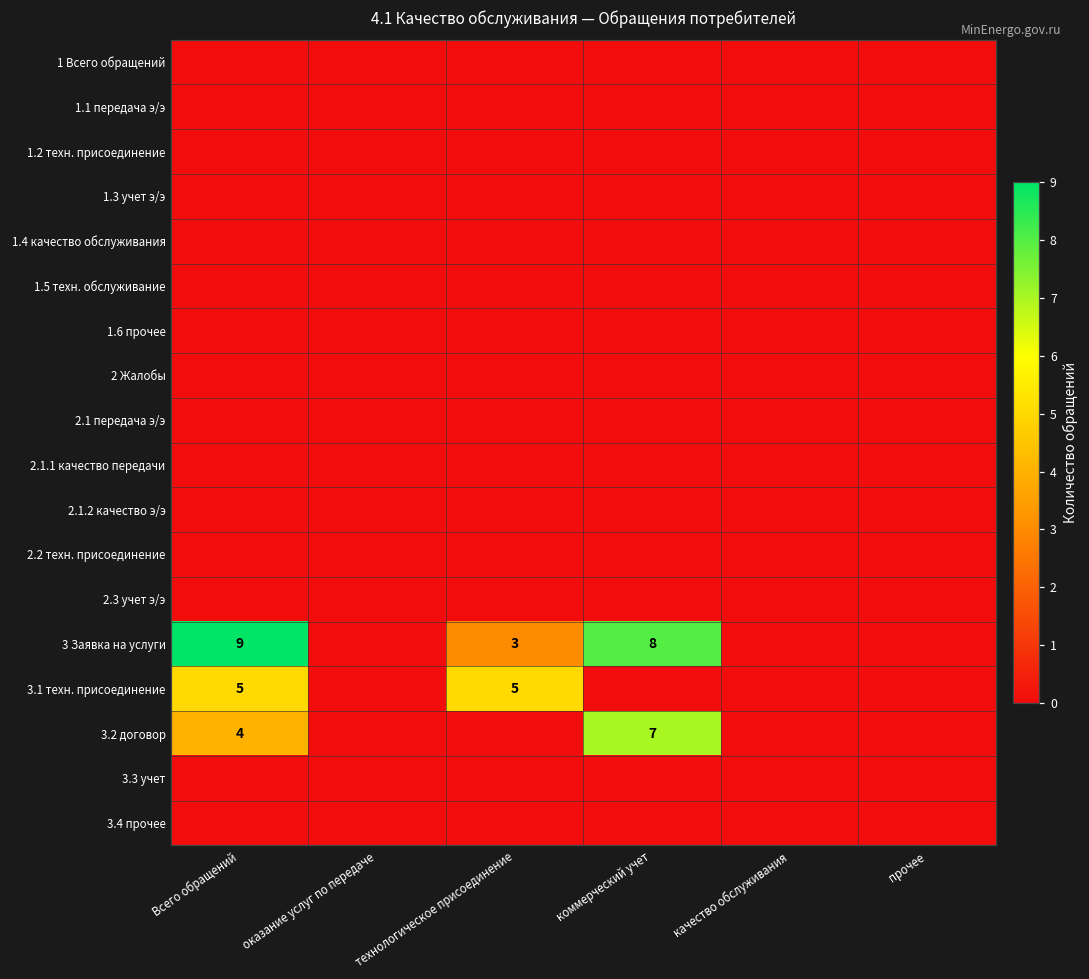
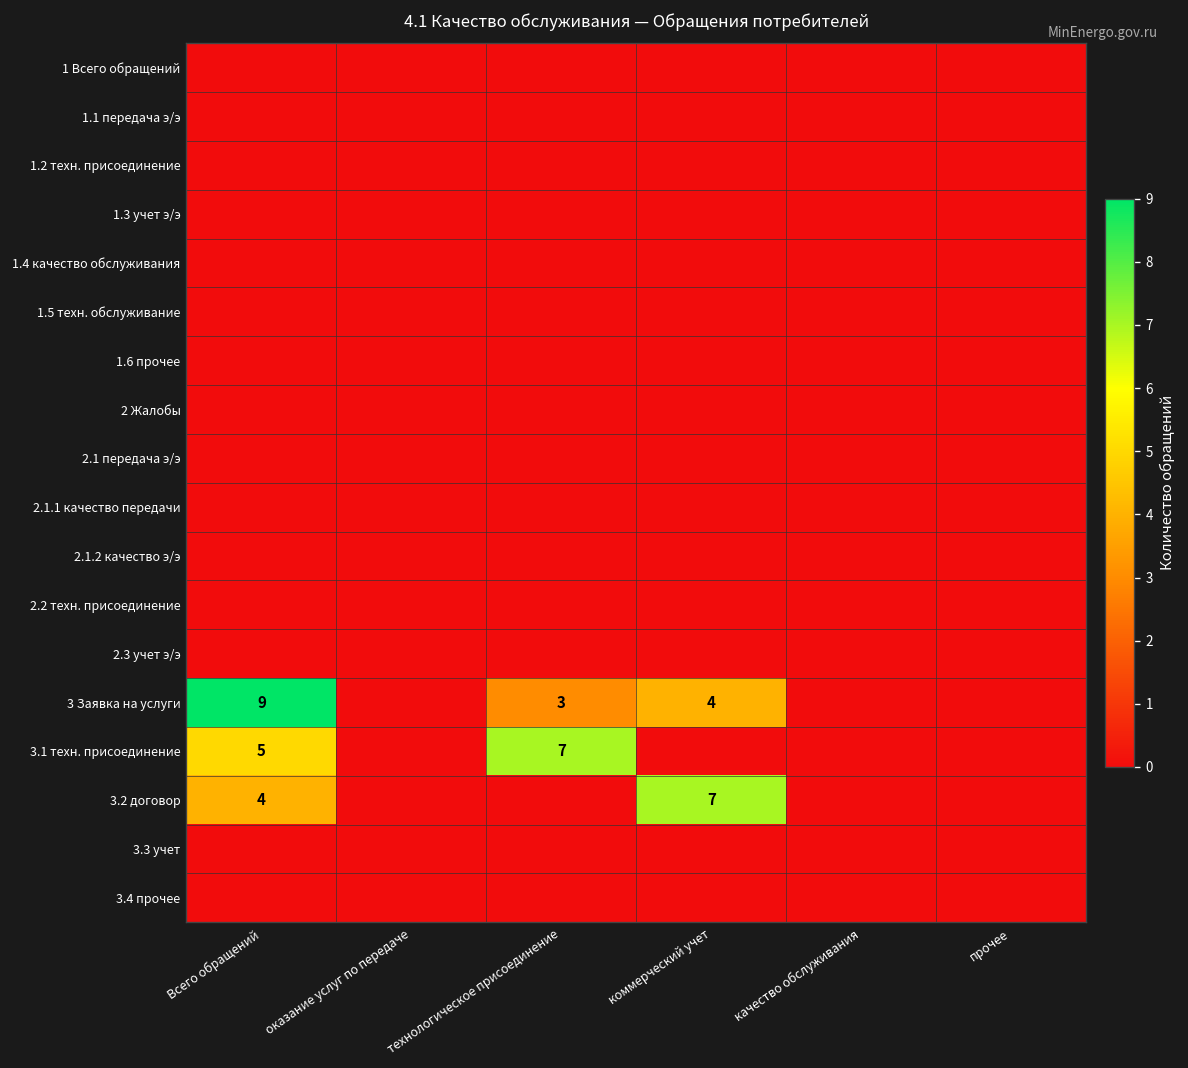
3 Заявка на услуги, коммерческий учет: 8 -> 4
3.1 техн. присоединение, технологическое присоединение: 5 -> 7
